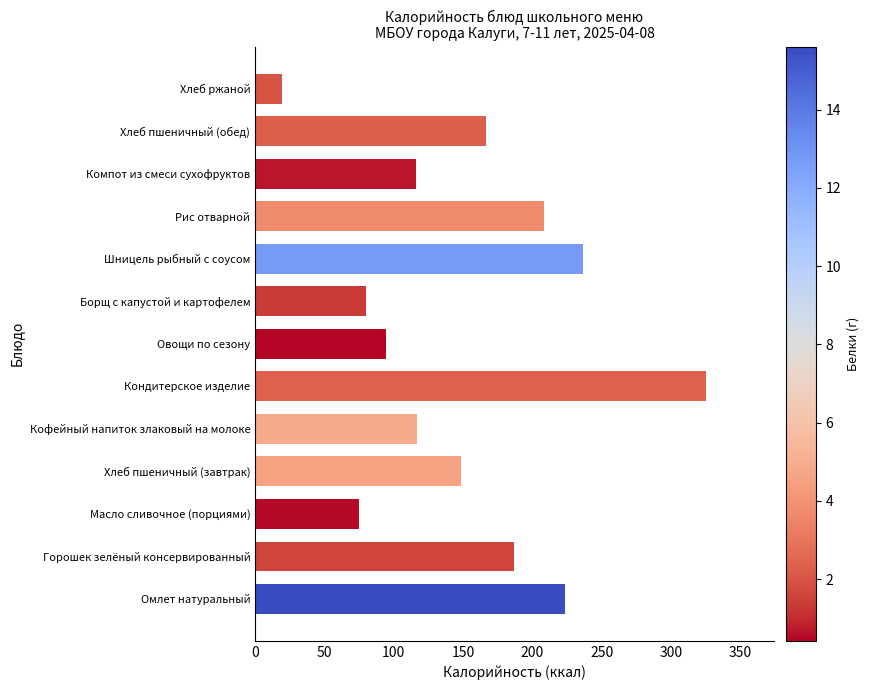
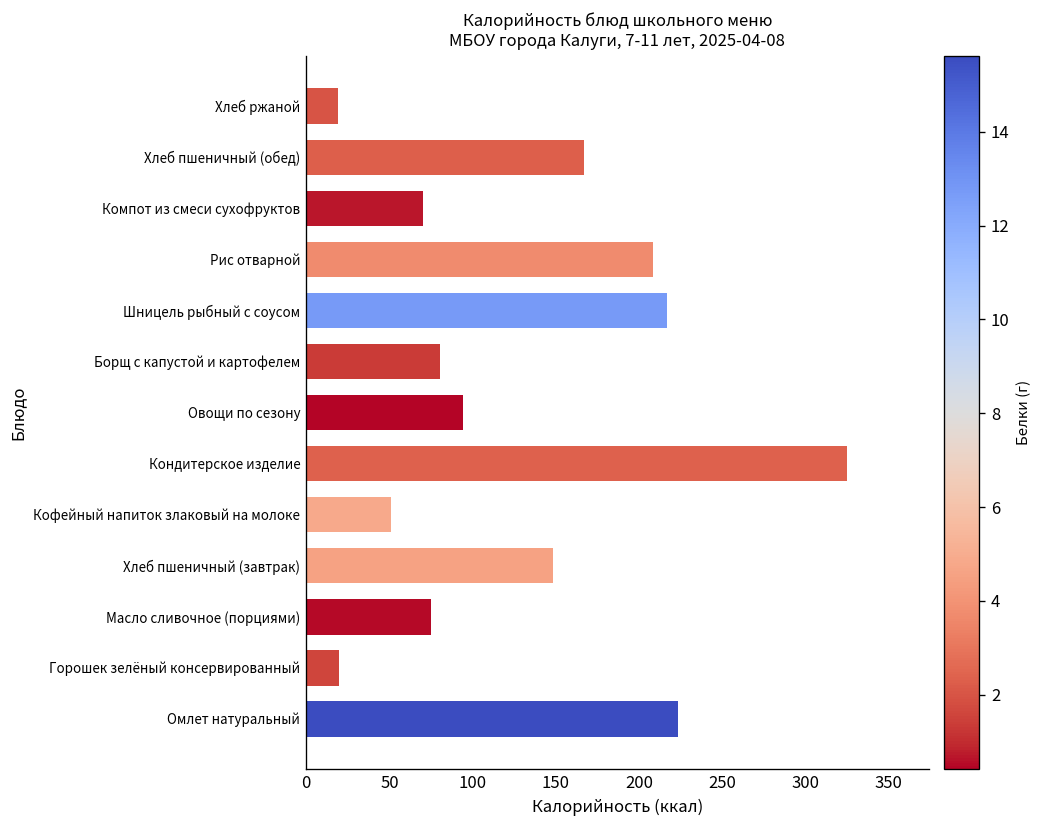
Компот из смеси сухофруктов: 116 -> 70
Шницель рыбный с соусом: 236 -> 217
Кофейный напиток злаковый на молоке: 117 -> 51
Горошек зелёный консервированный: 187 -> 20
